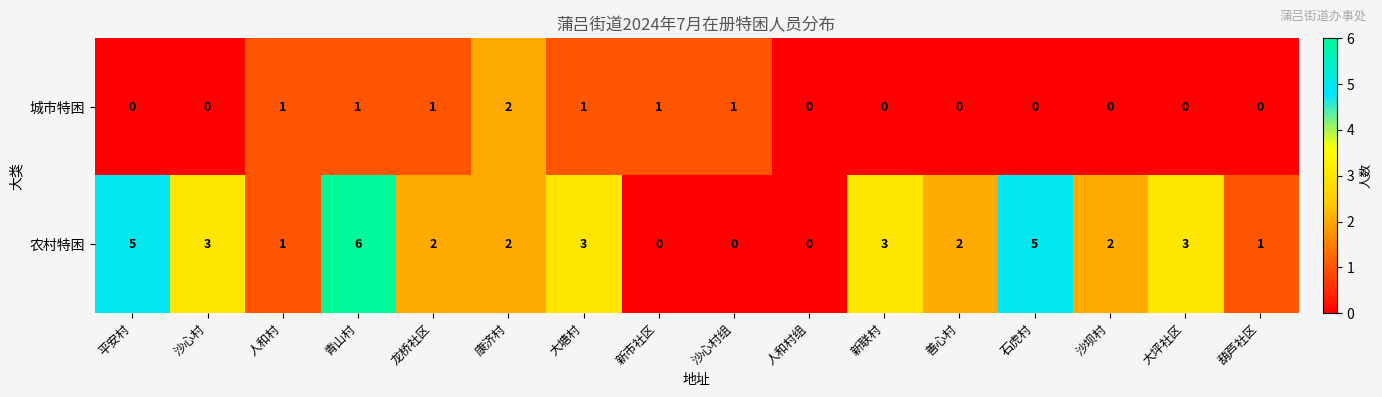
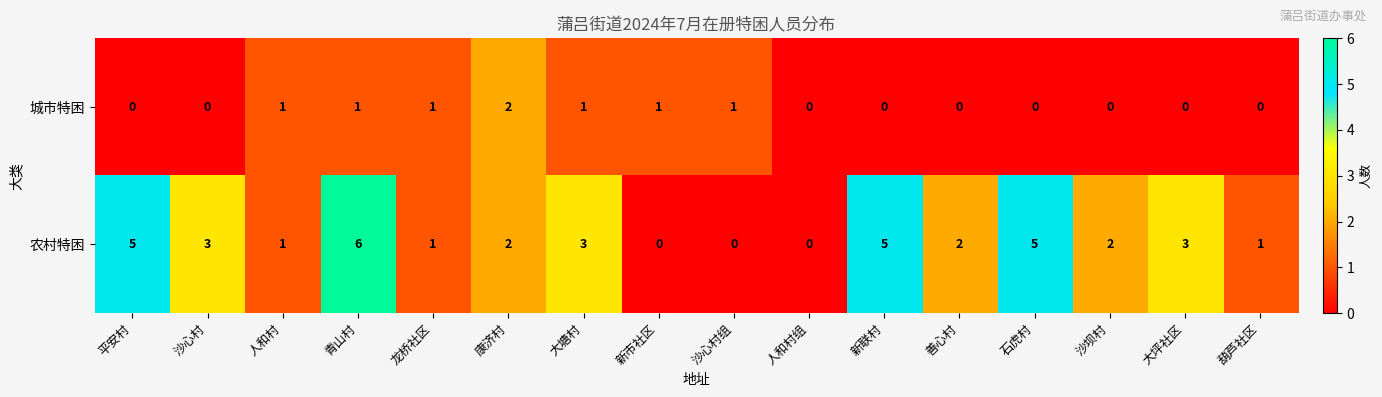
农村特困, 龙桥社区: 2 -> 1
农村特困, 新联村: 3 -> 5
